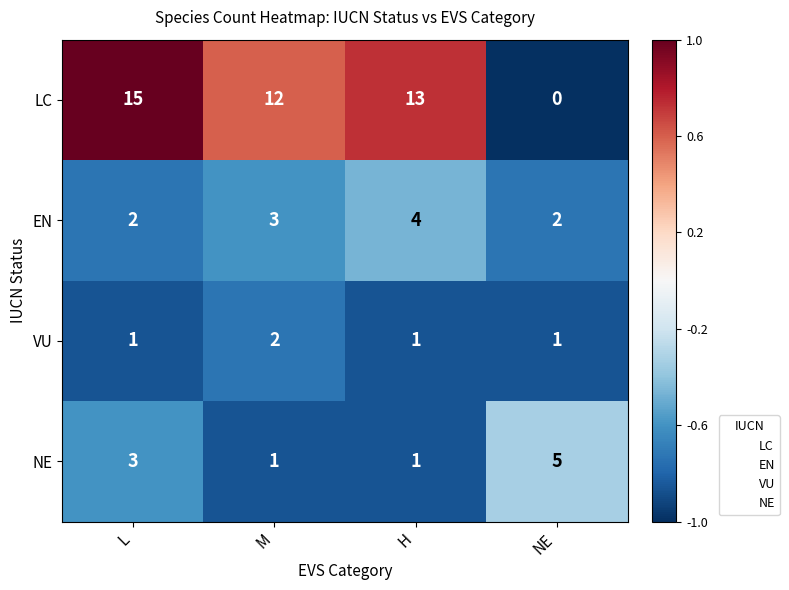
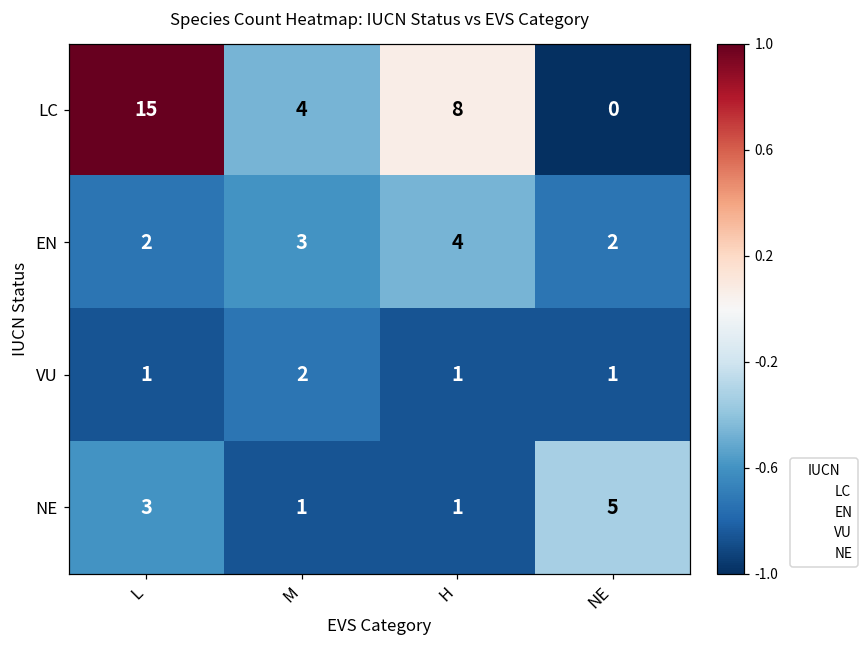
LC, M: 12 -> 4
LC, H: 13 -> 8
